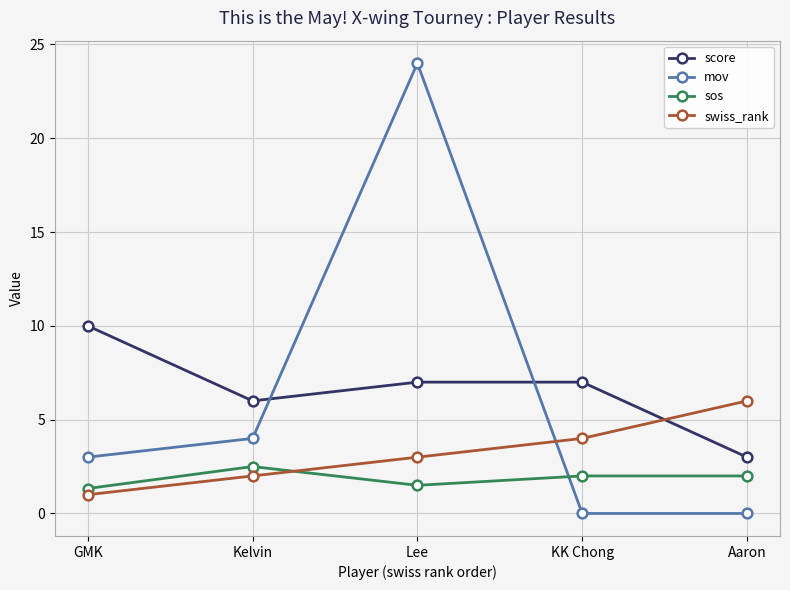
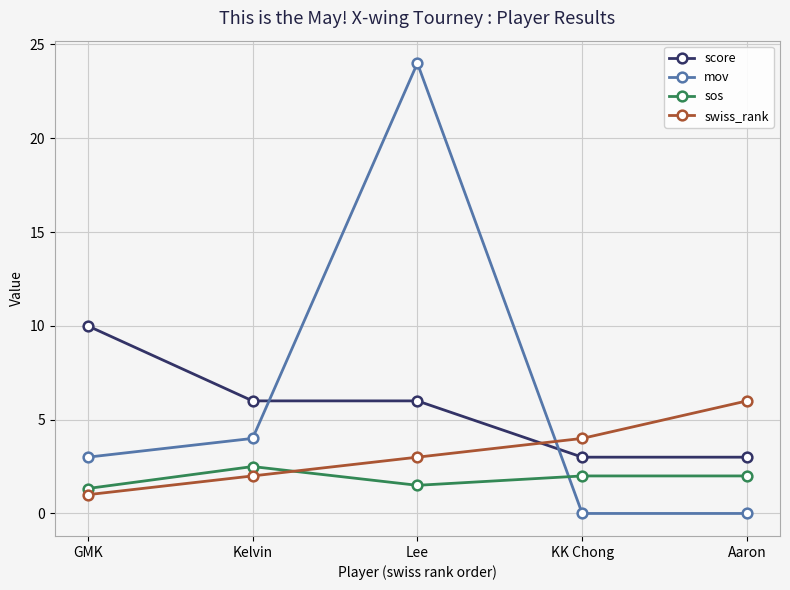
score, Lee: 7 -> 6
score, KK Chong: 7 -> 3
